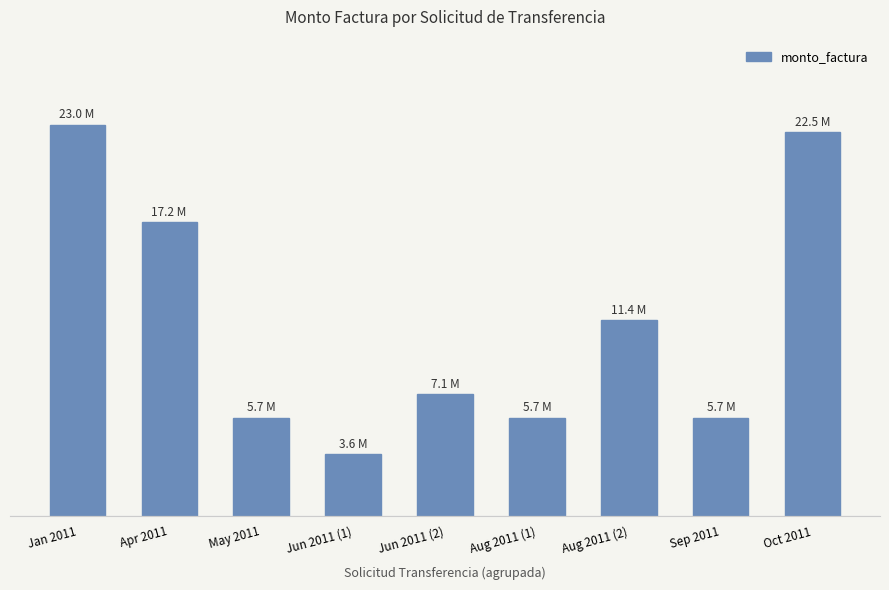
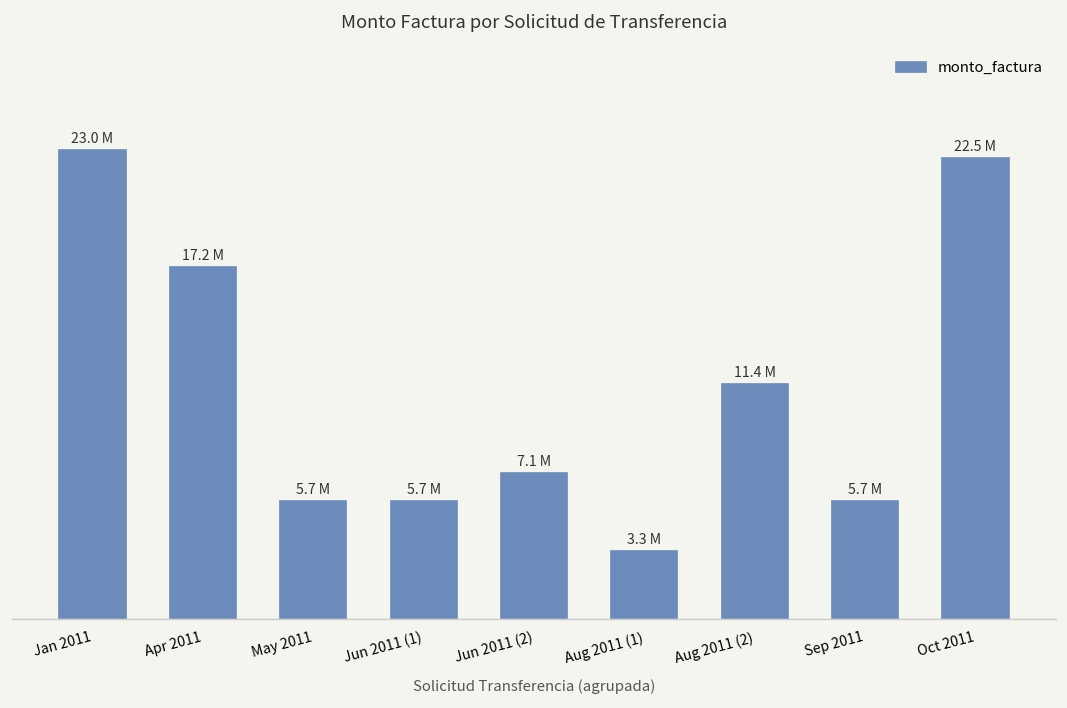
Jun 2011 (1): 3.6 -> 5.7
Aug 2011 (1): 5.7 -> 3.3
